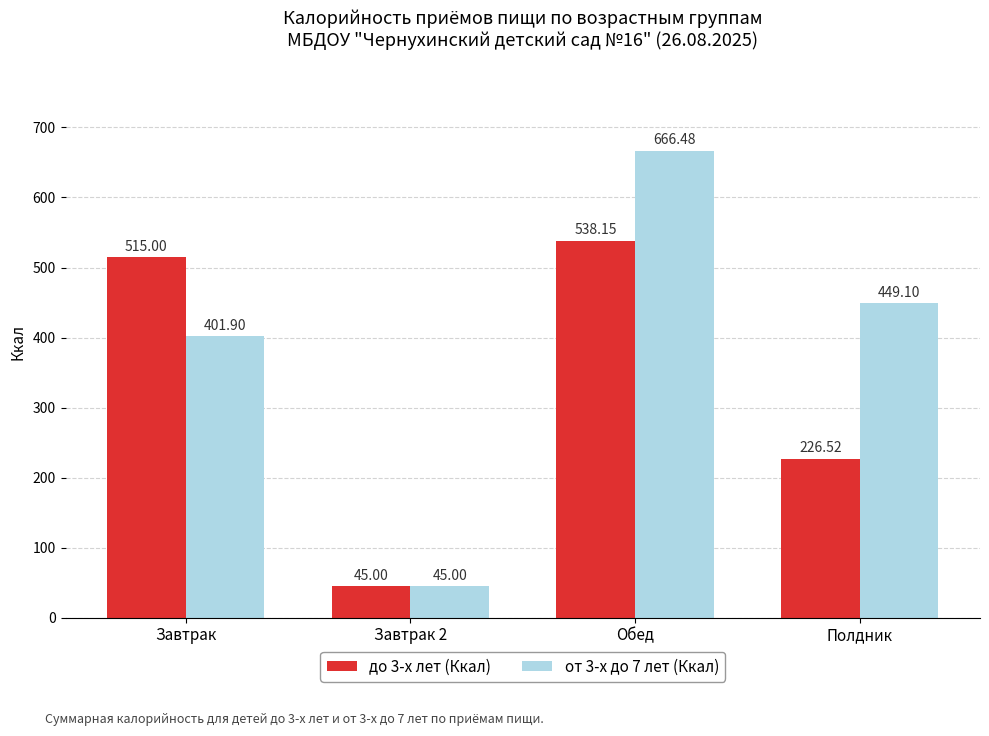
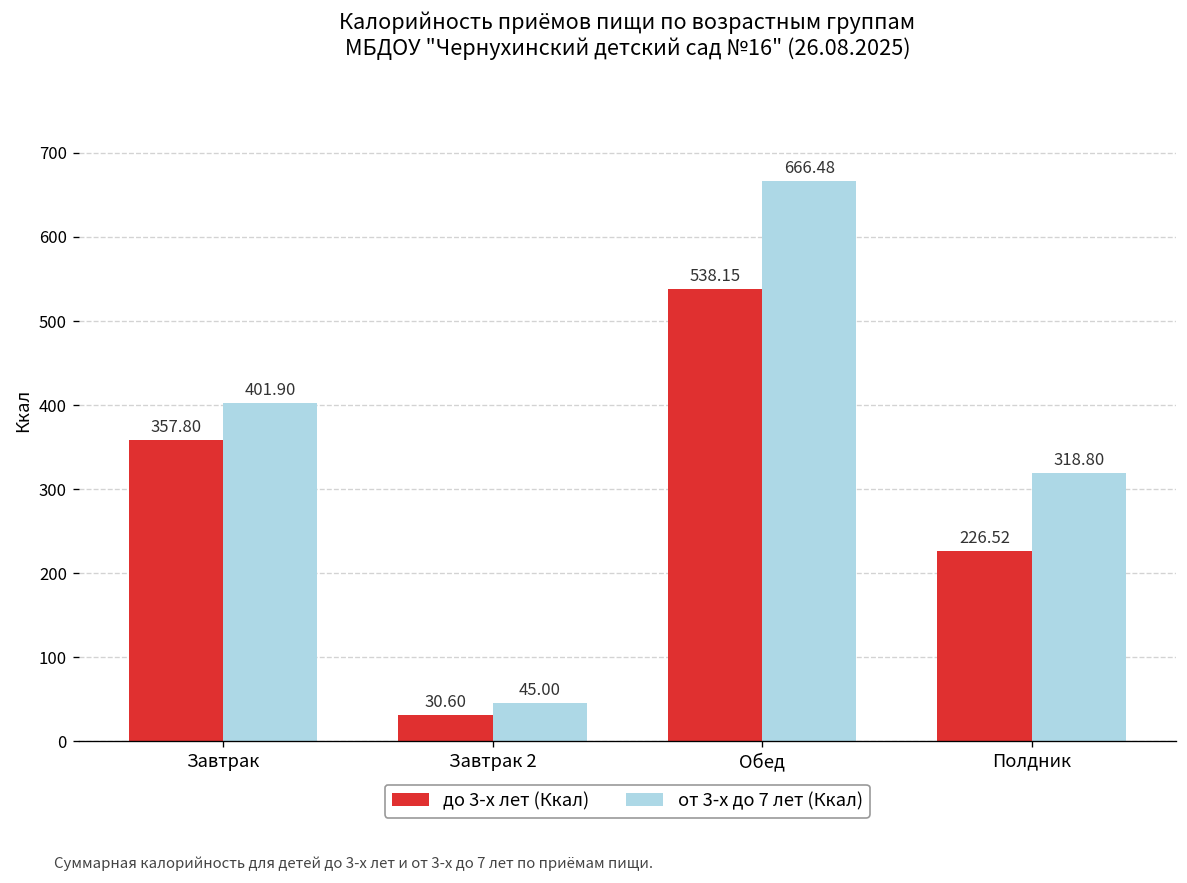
до 3-х лет (Ккал), Завтрак: 515.00 -> 357.80
до 3-х лет (Ккал), Завтрак 2: 45.00 -> 30.60
от 3-х до 7 лет (Ккал), Полдник: 449.10 -> 318.80
